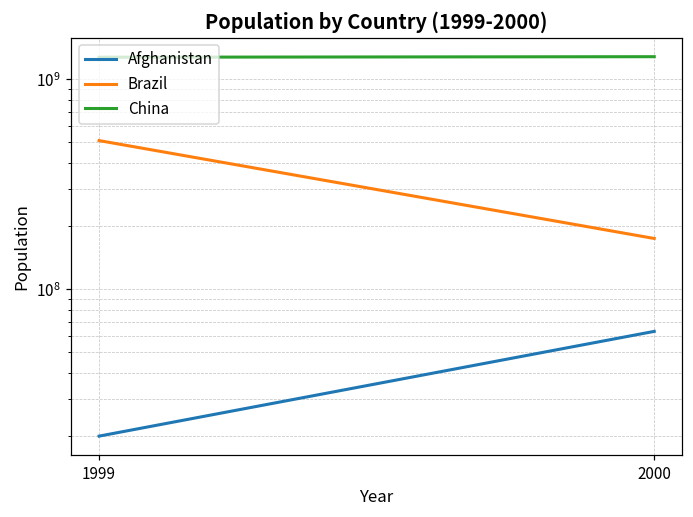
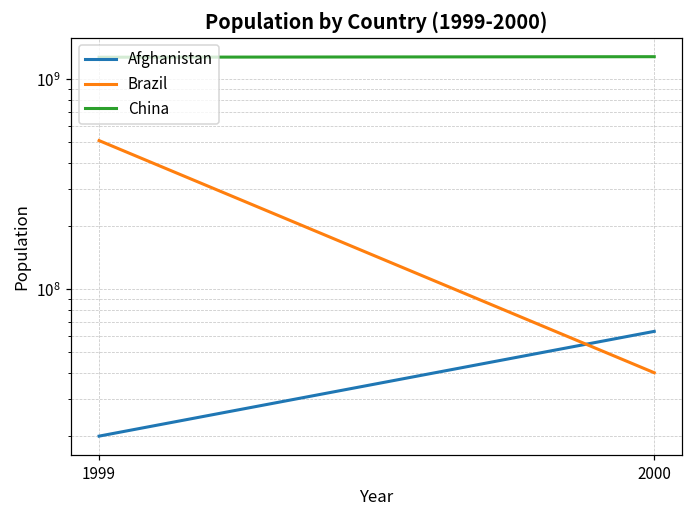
Brazil, 2000: 170000000 -> 40000000
